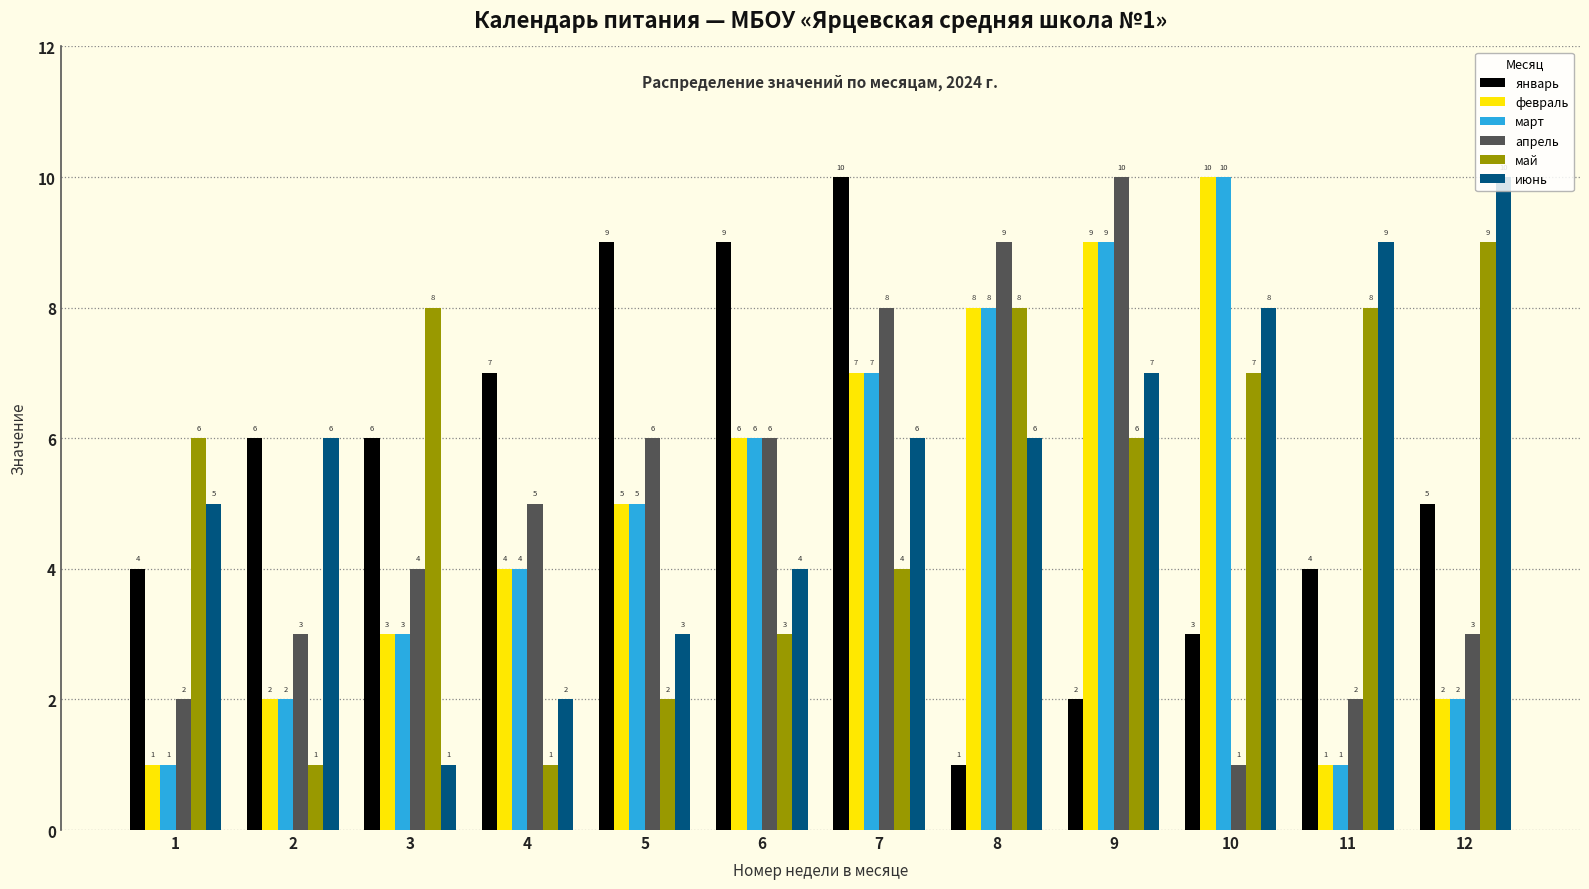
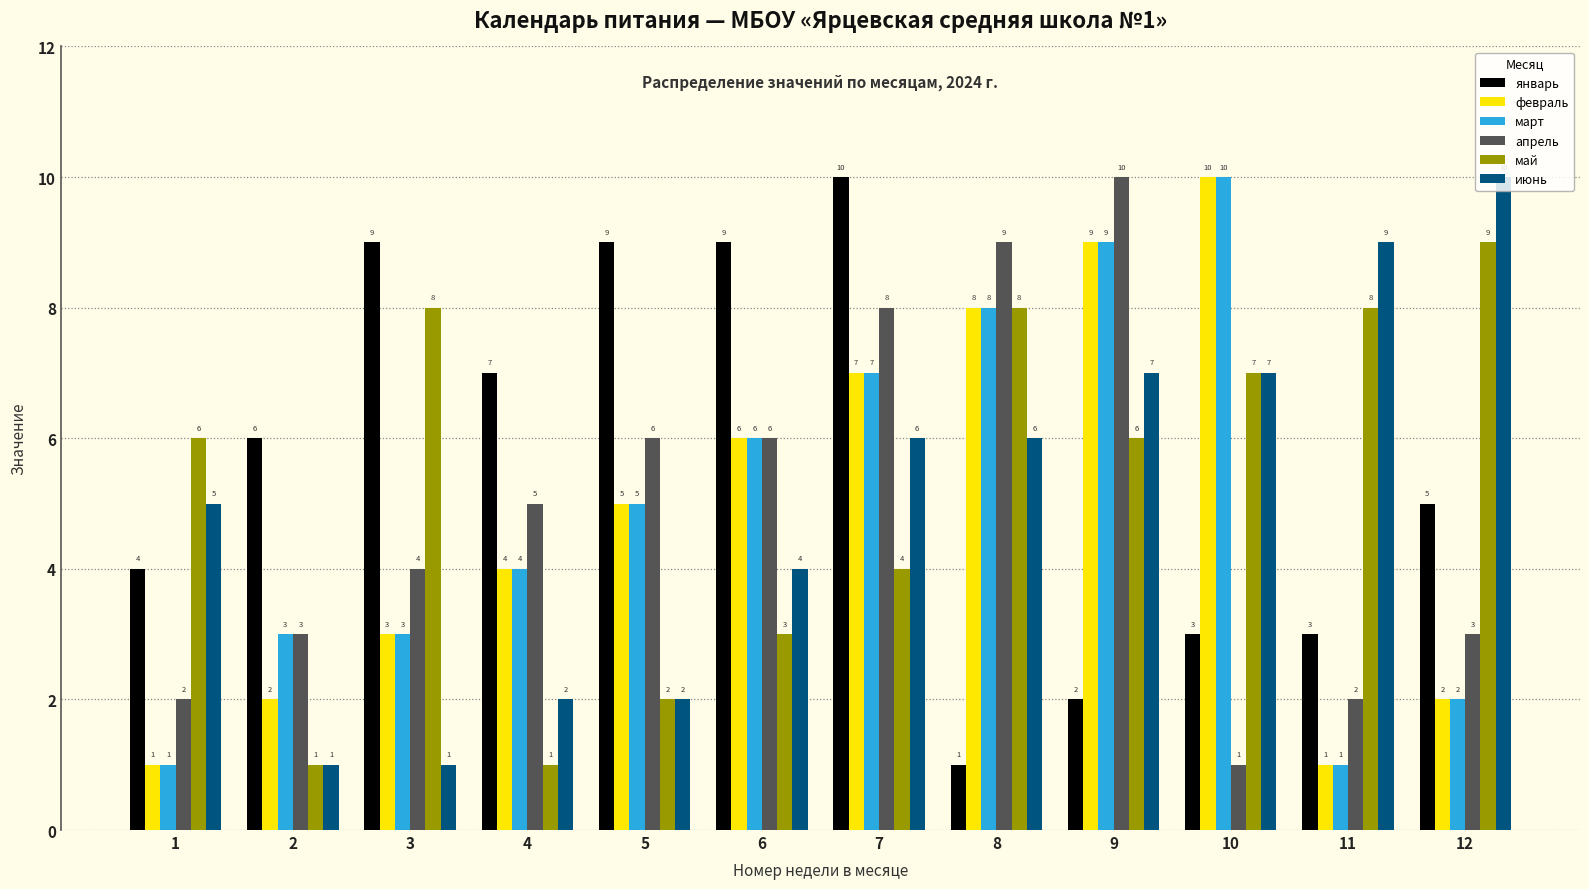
март, 2: 2 -> 3
июнь, 2: 6 -> 1
январь, 3: 6 -> 9
июнь, 5: 3 -> 2
июнь, 10: 8 -> 7
январь, 11: 4 -> 3
